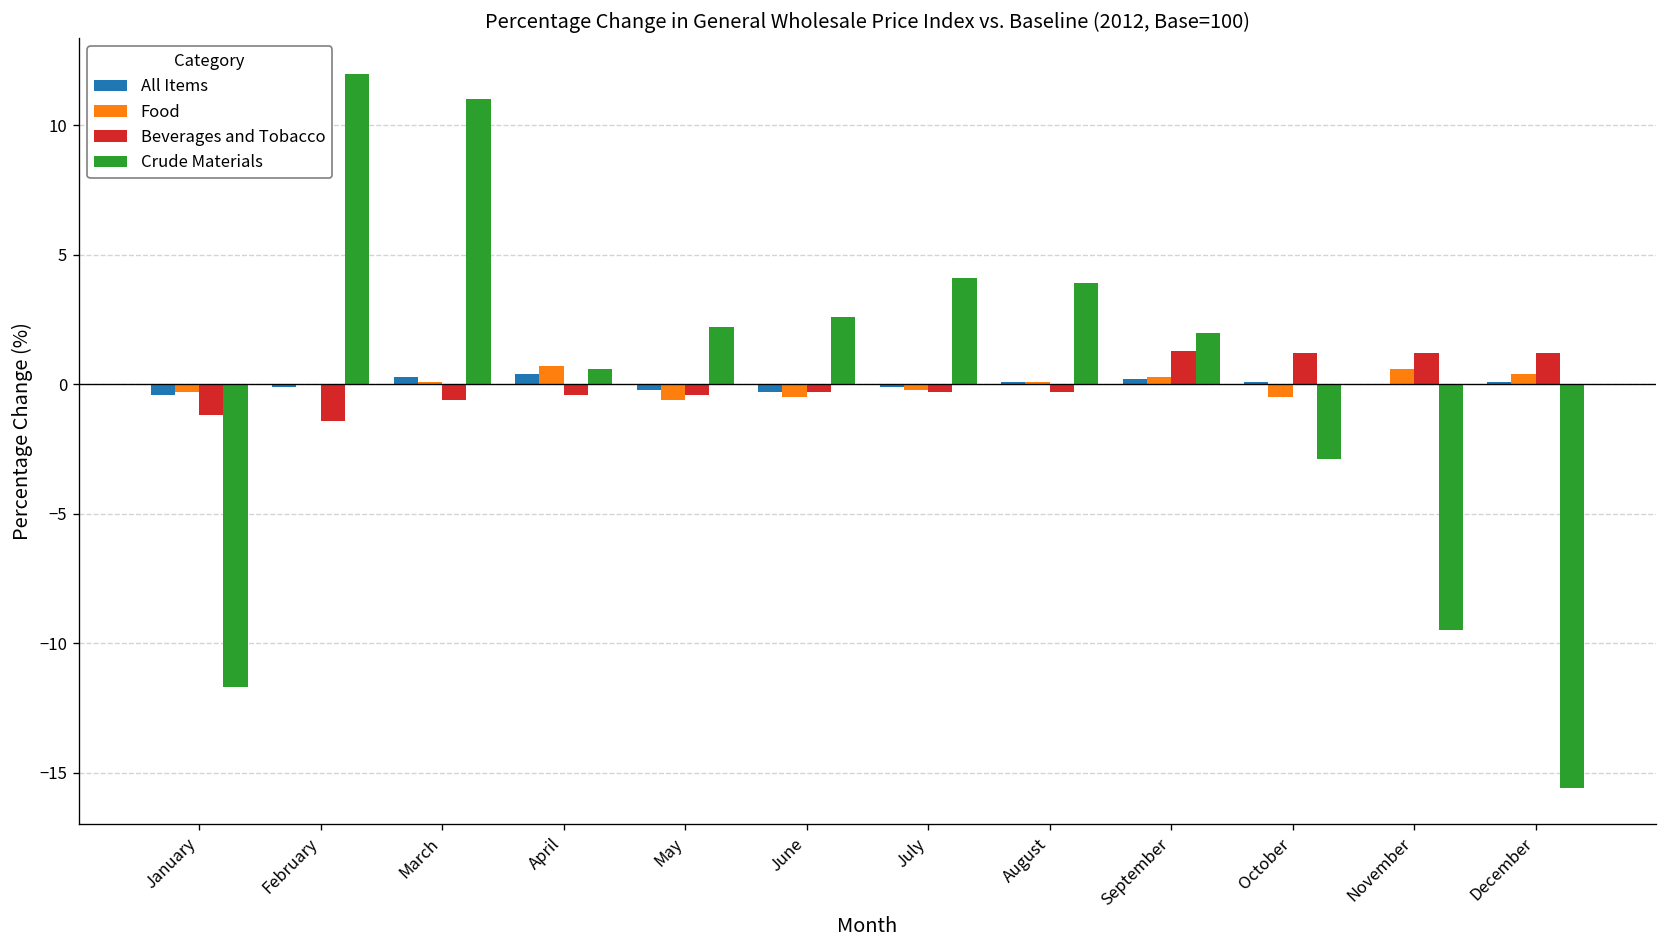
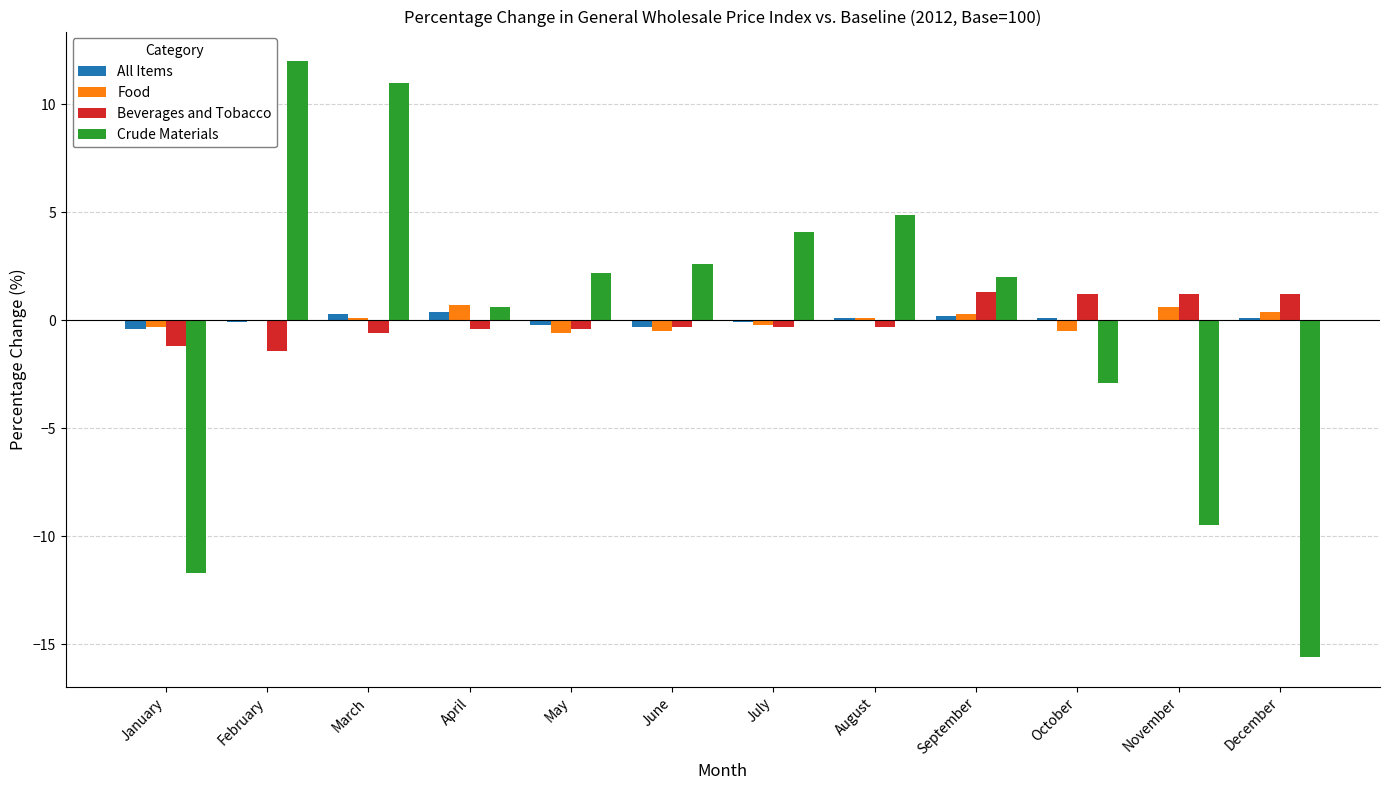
Crude Materials, August: 3.9 -> 4.9
